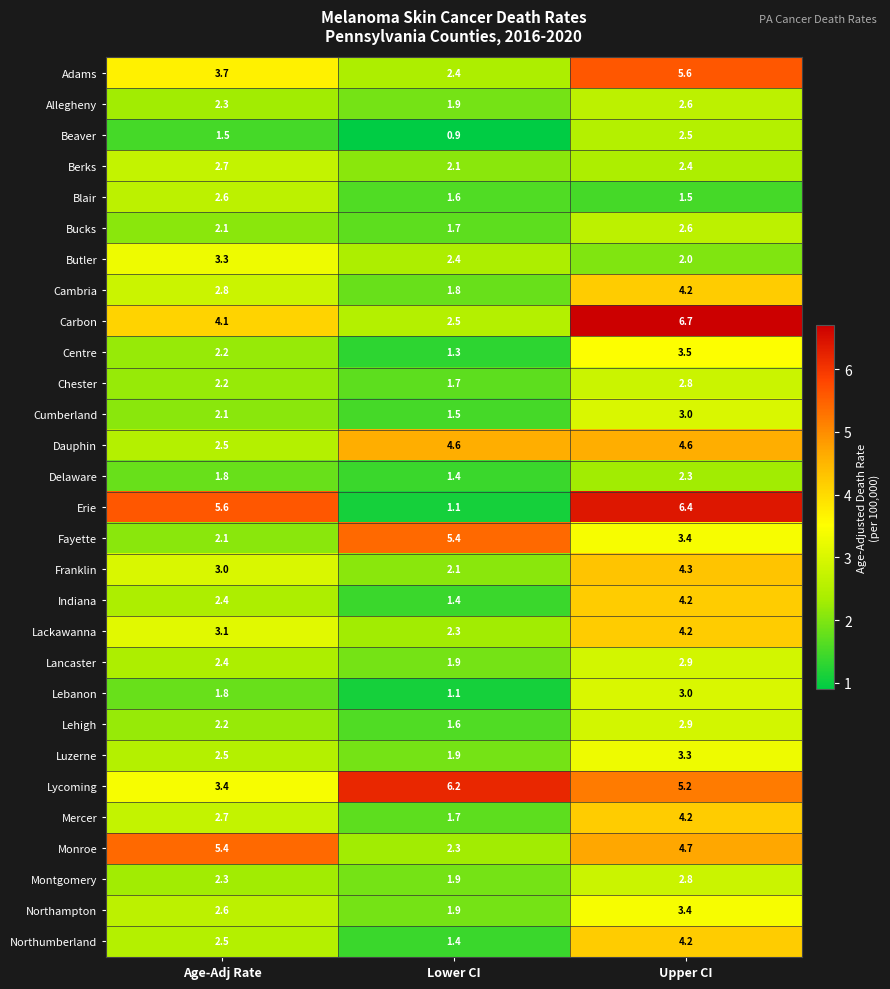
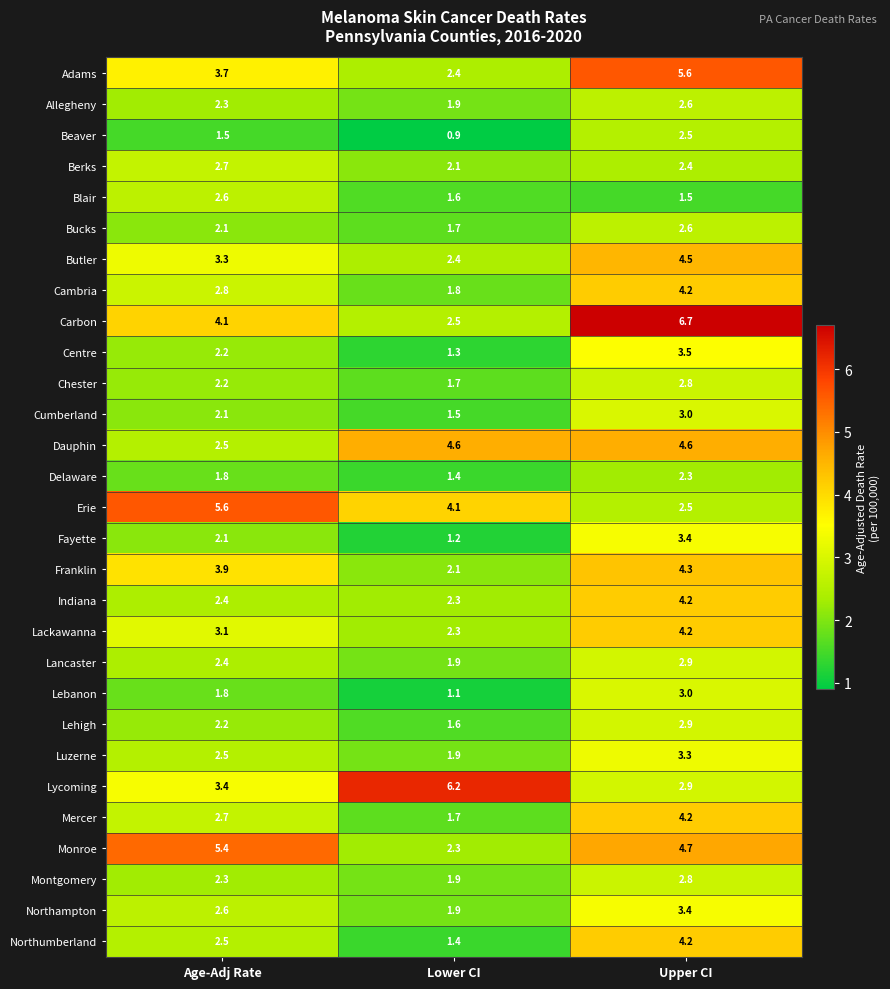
Butler, Upper CI: 2.0 -> 4.5
Erie, Lower CI: 1.1 -> 4.1
Erie, Upper CI: 6.4 -> 2.5
Fayette, Lower CI: 5.4 -> 1.2
Franklin, Age-Adj Rate: 3.0 -> 3.9
Indiana, Lower CI: 1.4 -> 2.3
Lycoming, Upper CI: 5.2 -> 2.9
